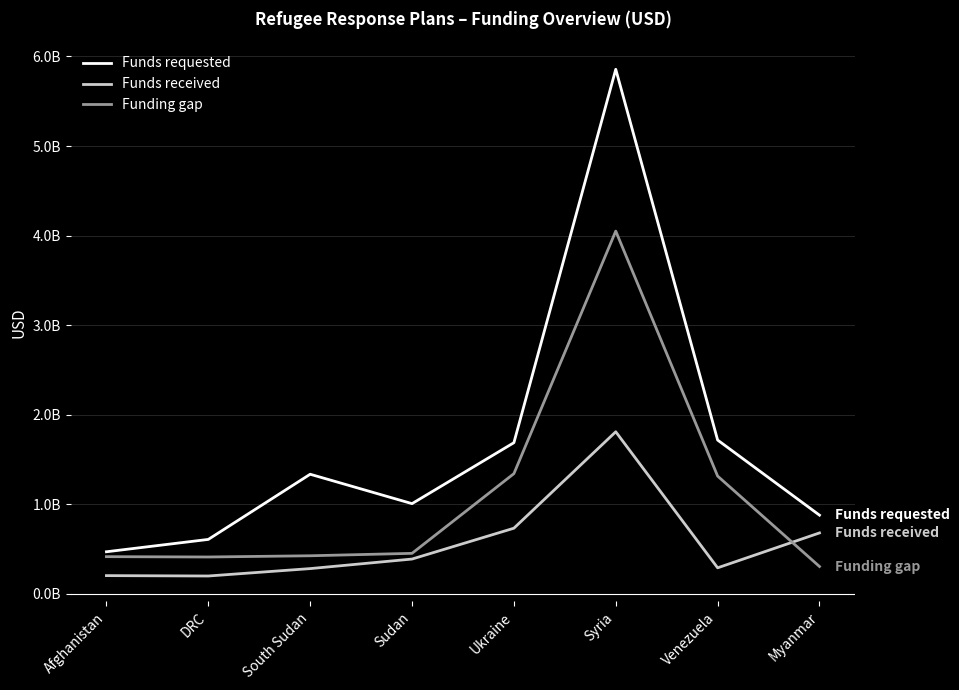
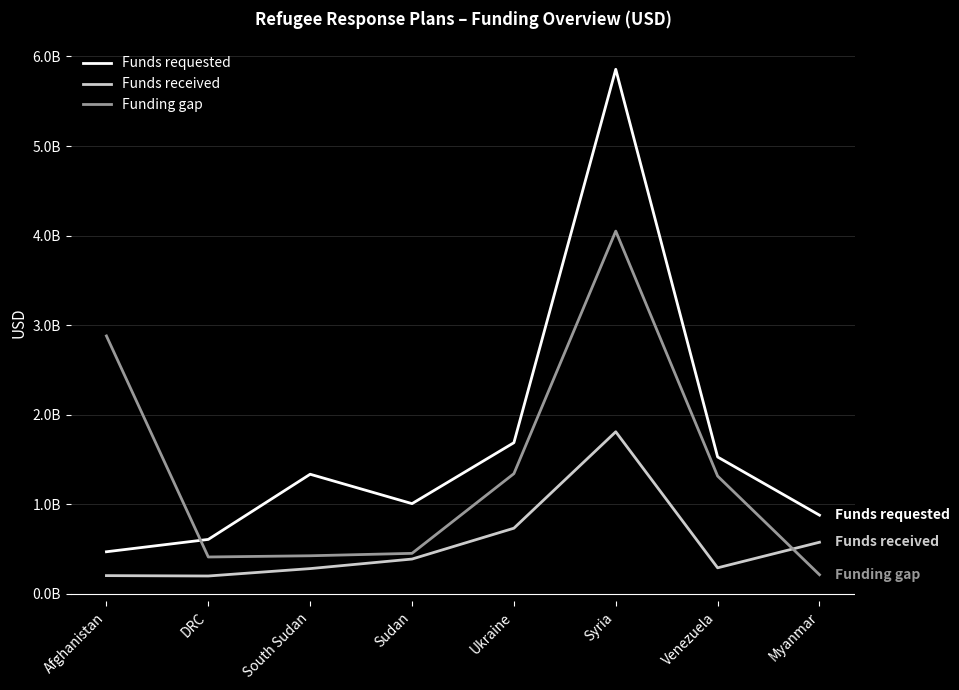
Funding gap, Afghanistan: 400000000 -> 2900000000
Funds requested, Venezuela: 1700000000 -> 1500000000
Funds received, Myanmar: 700000000 -> 600000000
Funding gap, Myanmar: 300000000 -> 200000000
